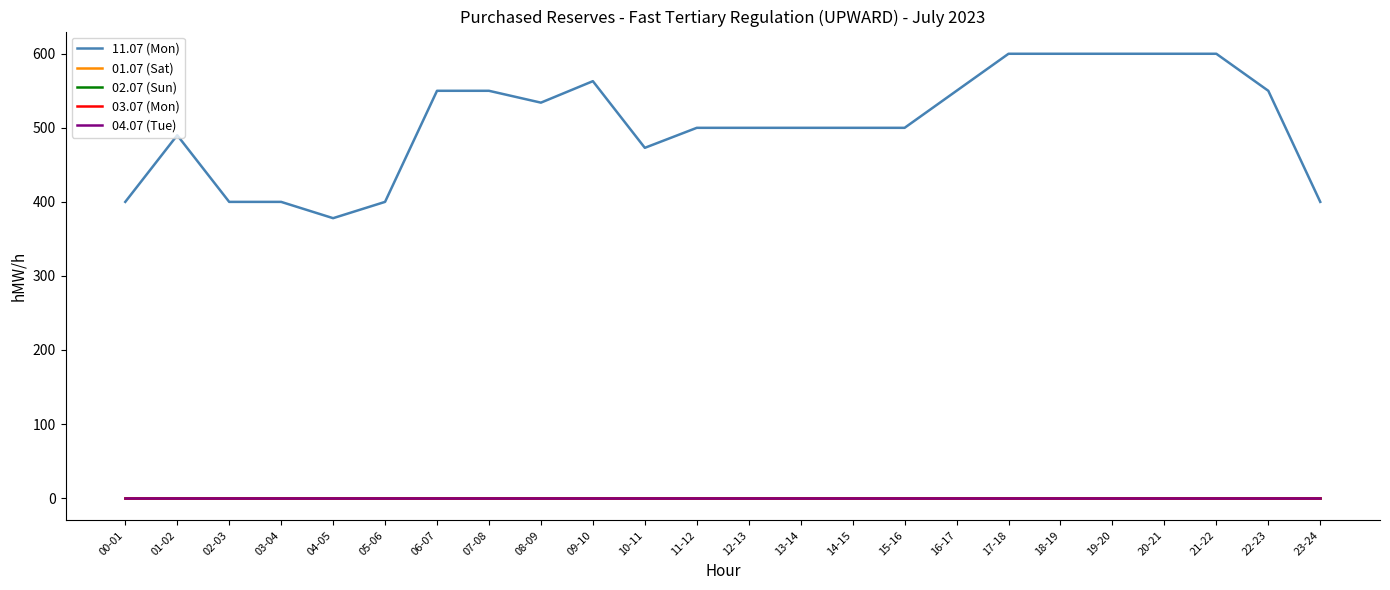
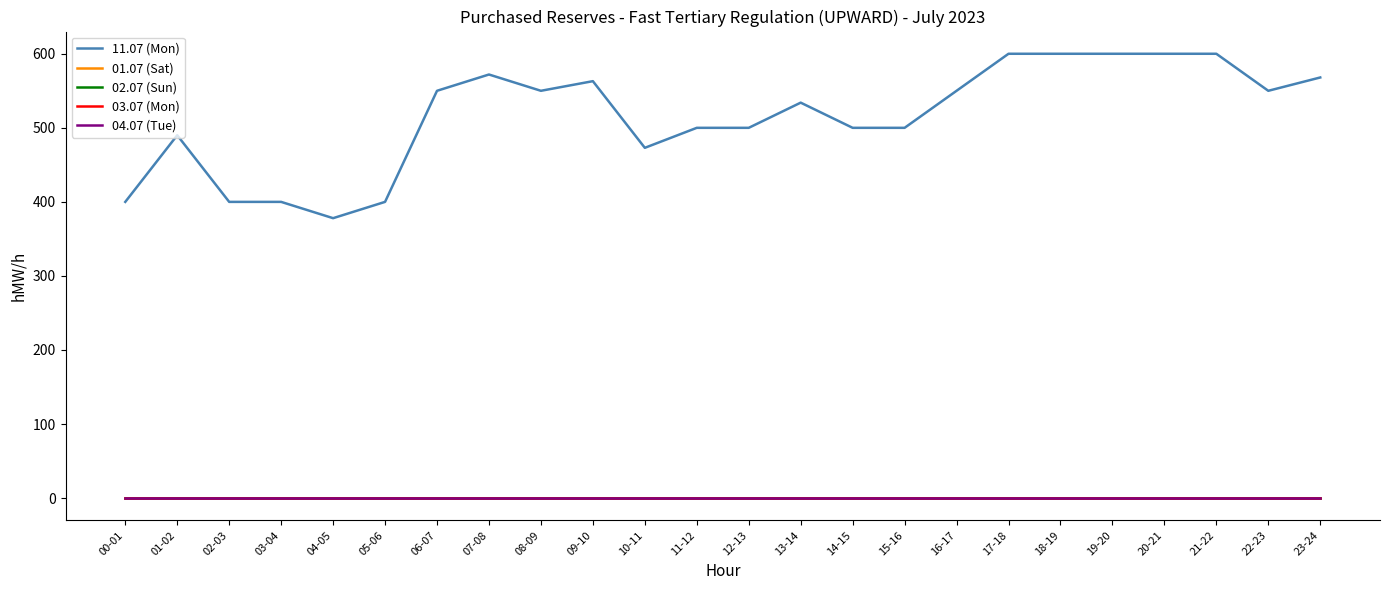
11.07 (Mon), 07-08: 550 -> 570
11.07 (Mon), 08-09: 530 -> 550
11.07 (Mon), 13-14: 500 -> 530
11.07 (Mon), 23-24: 400 -> 570
